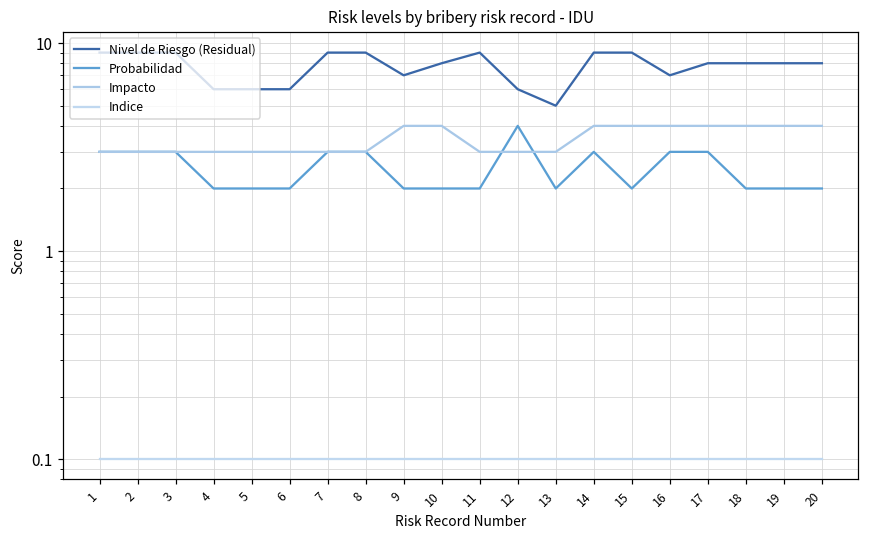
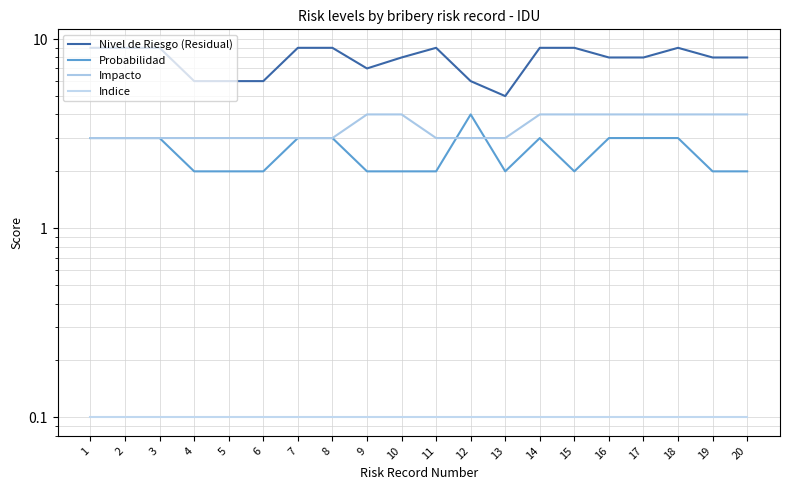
Nivel de Riesgo (Residual), 16: 7 -> 8
Nivel de Riesgo (Residual), 18: 8 -> 9
Probabilidad, 18: 2 -> 3
